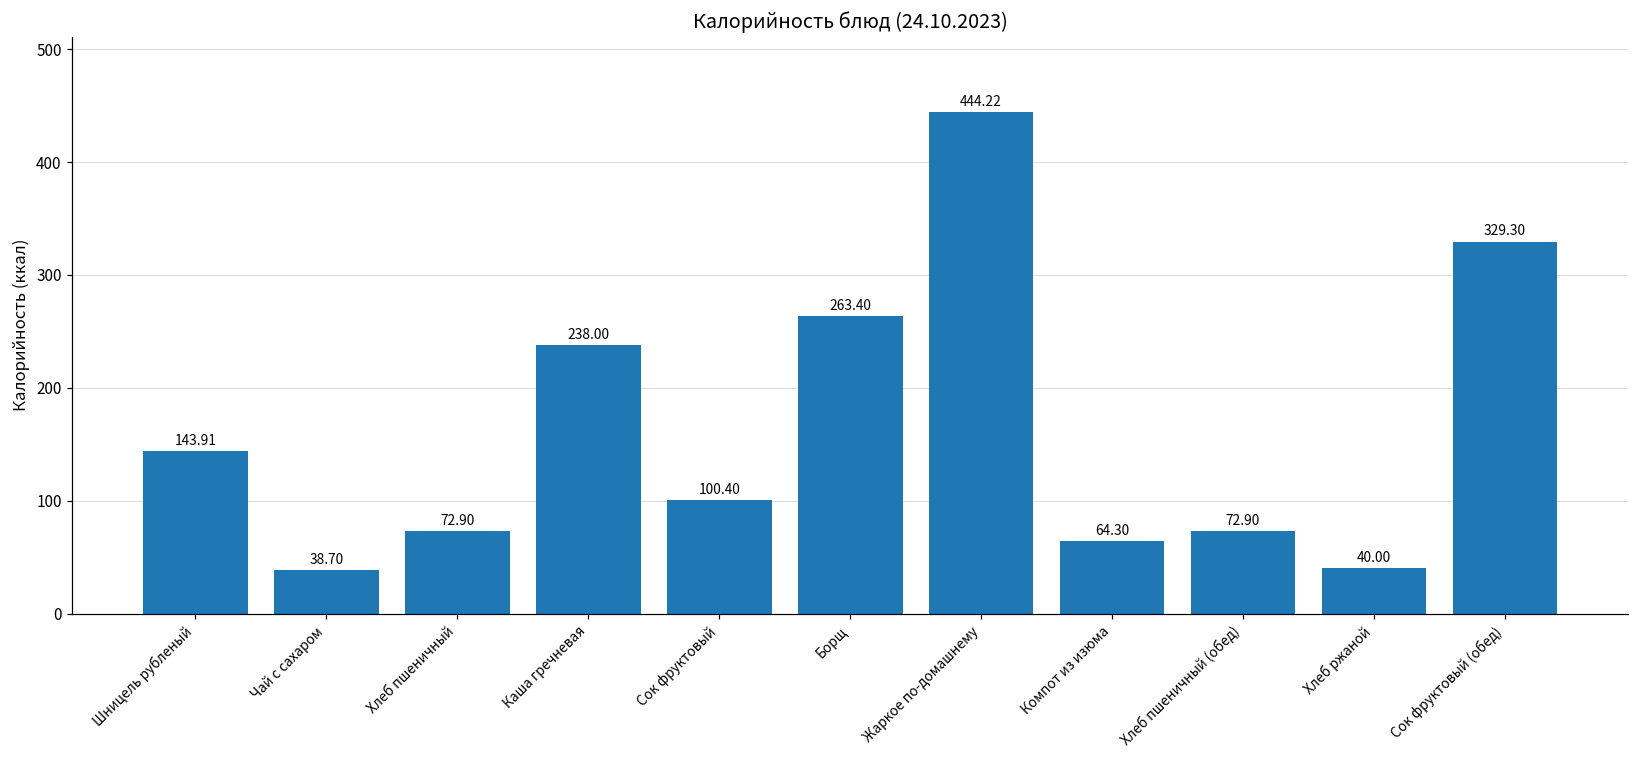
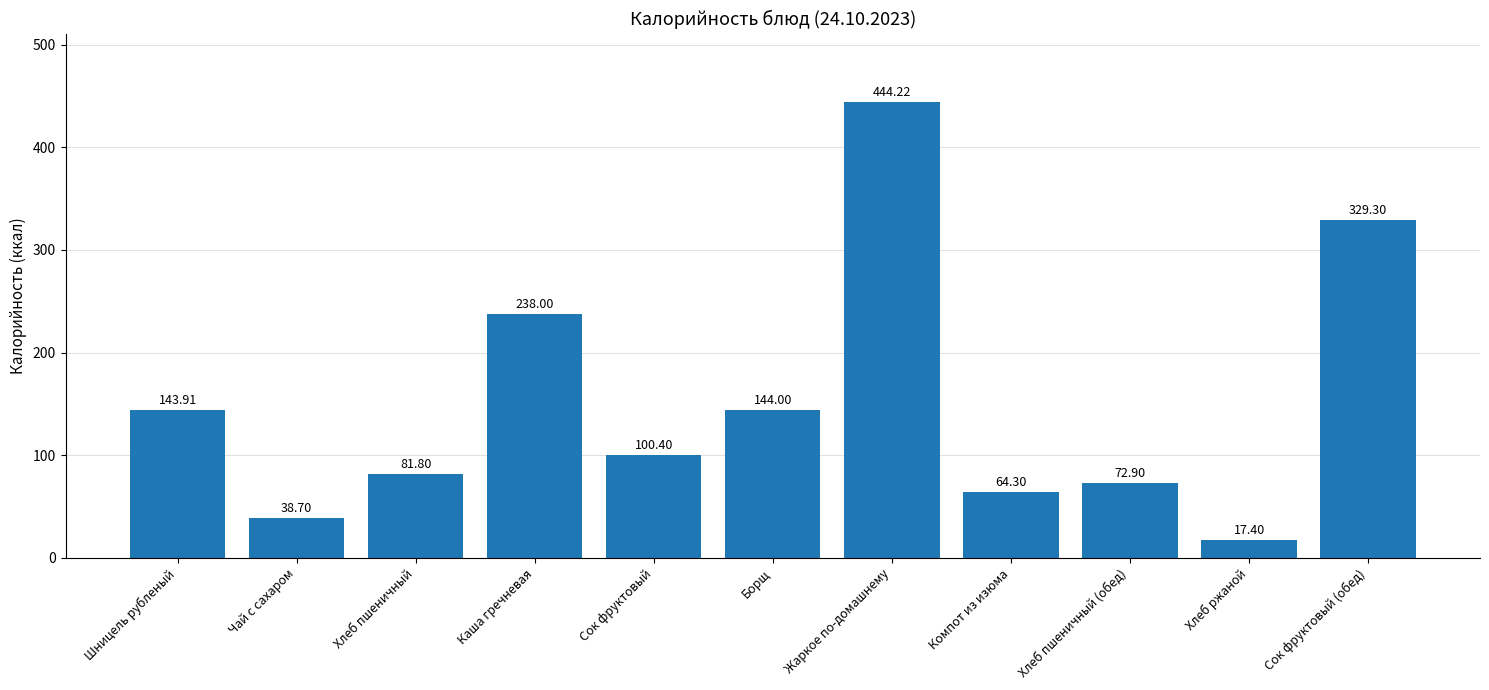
Хлеб пшеничный: 72.90 -> 81.80
Борщ: 263.40 -> 144.00
Хлеб ржаной: 40.00 -> 17.40
